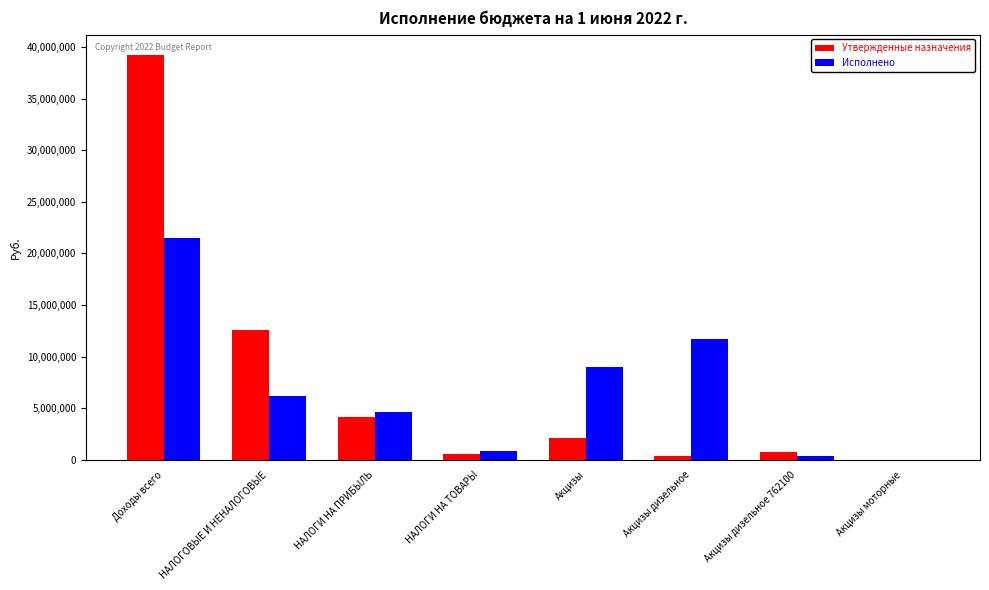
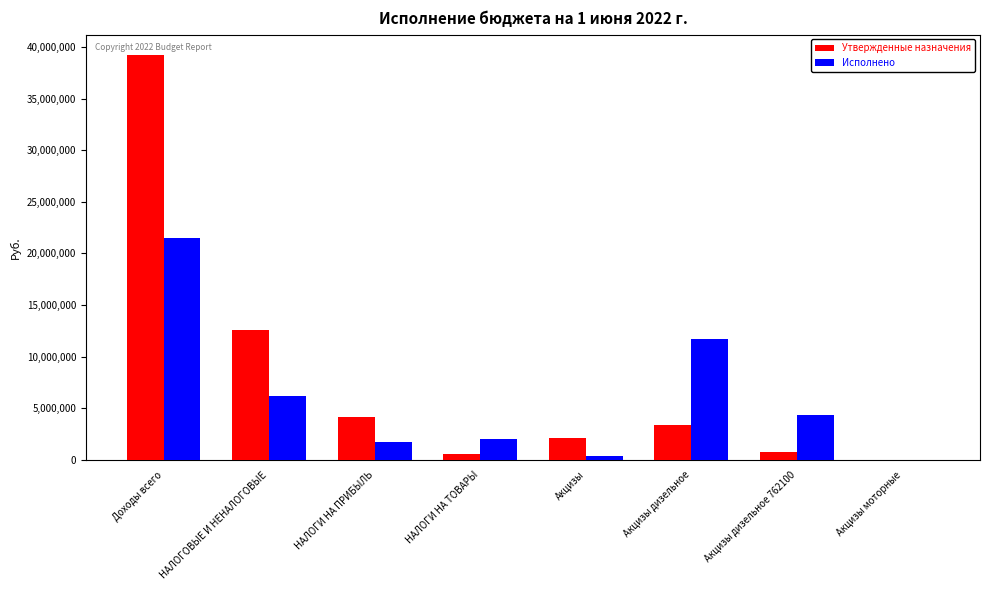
Исполнено, НАЛОГИ НА ПРИБЫЛЬ: 4,700,000 -> 1,700,000
Исполнено, НАЛОГИ НА ТОВАРЫ: 900,000 -> 2,100,000
Исполнено, Акцизы: 9,000,000 -> 400,000
Утвержденные назначения, Акцизы дизельное: 400,000 -> 3,400,000
Исполнено, Акцизы дизельное 762100: 400,000 -> 4,300,000
